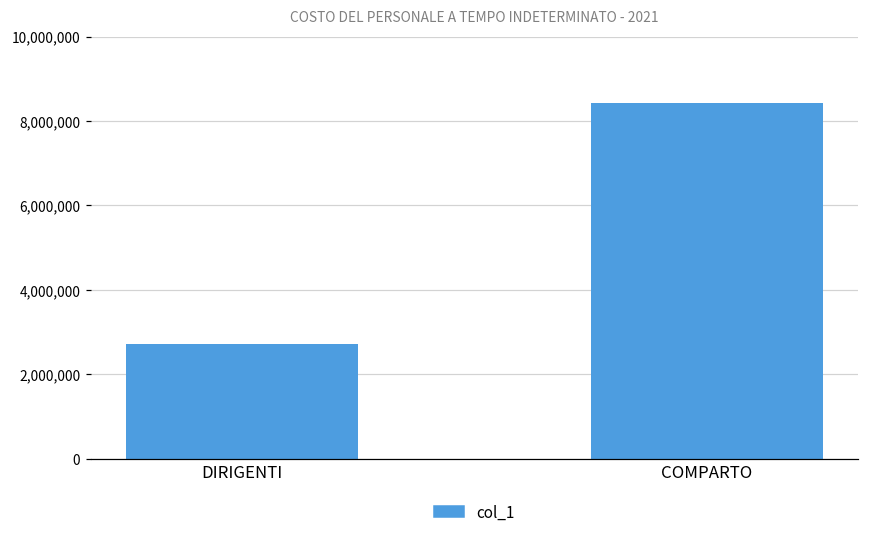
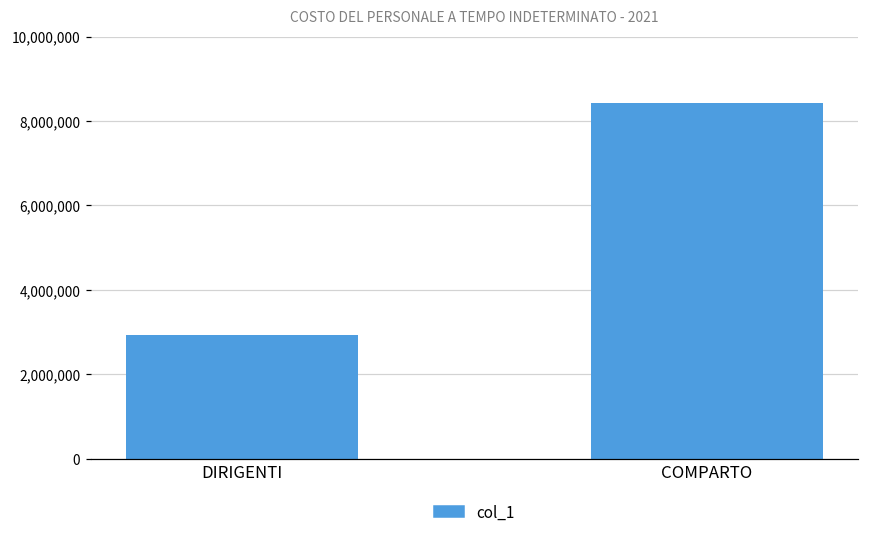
DIRIGENTI: 2,700,000 -> 2,900,000
